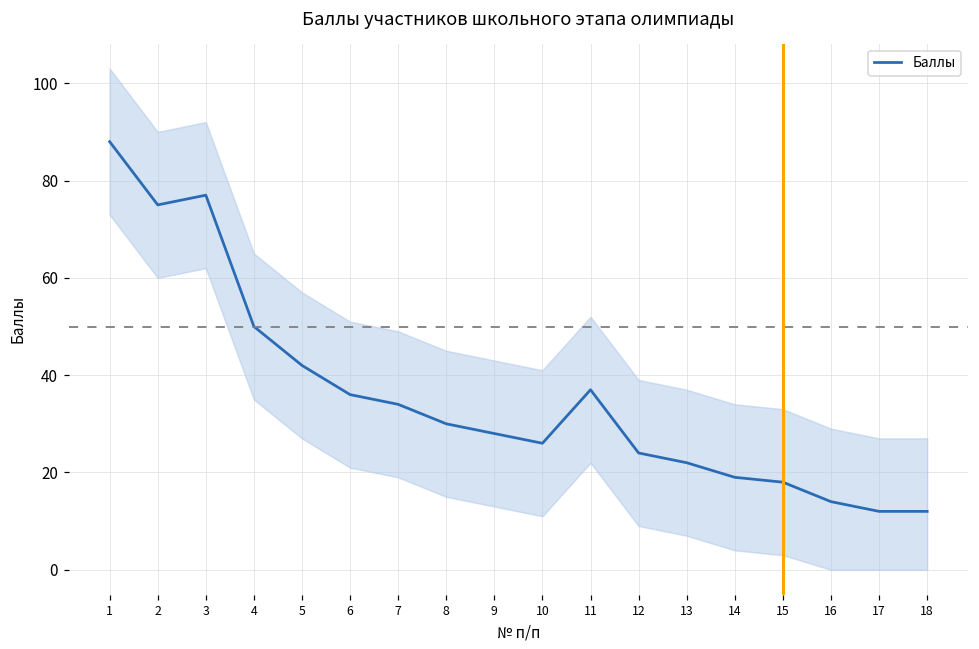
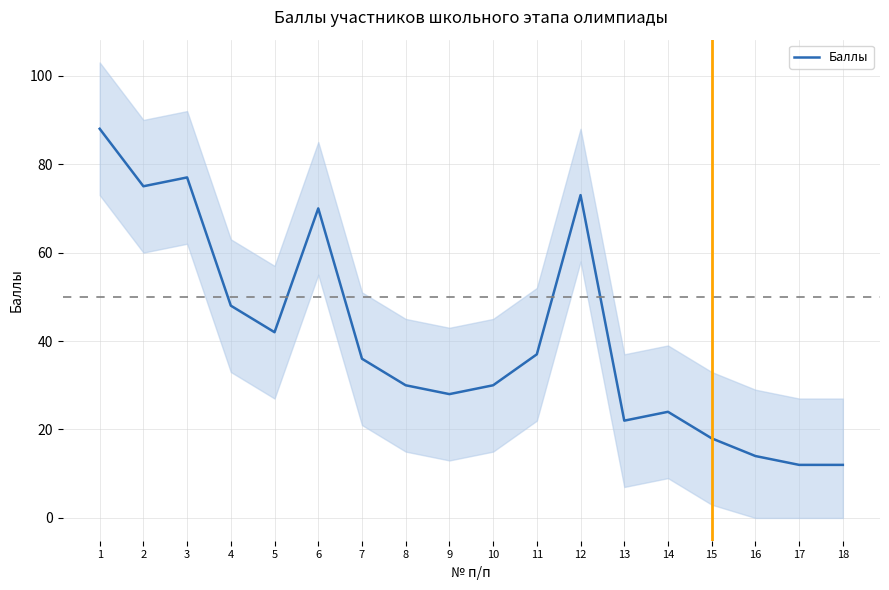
Баллы, 4: 50 -> 48
Баллы, 6: 36 -> 70
Баллы, 7: 34 -> 36
Баллы, 10: 26 -> 30
Баллы, 12: 24 -> 73
Баллы, 14: 19 -> 24
